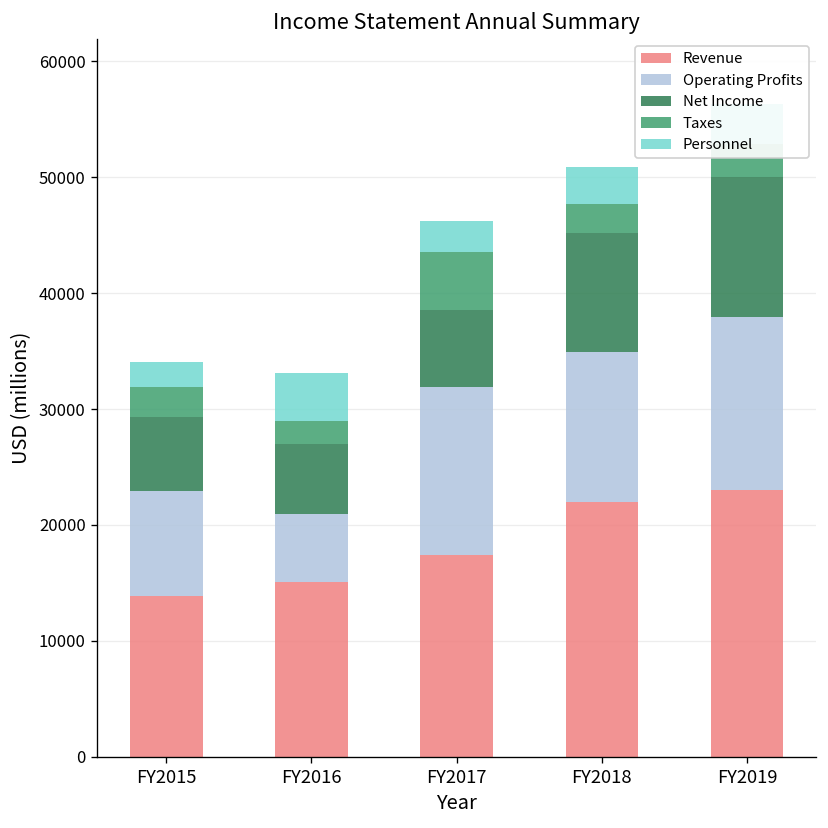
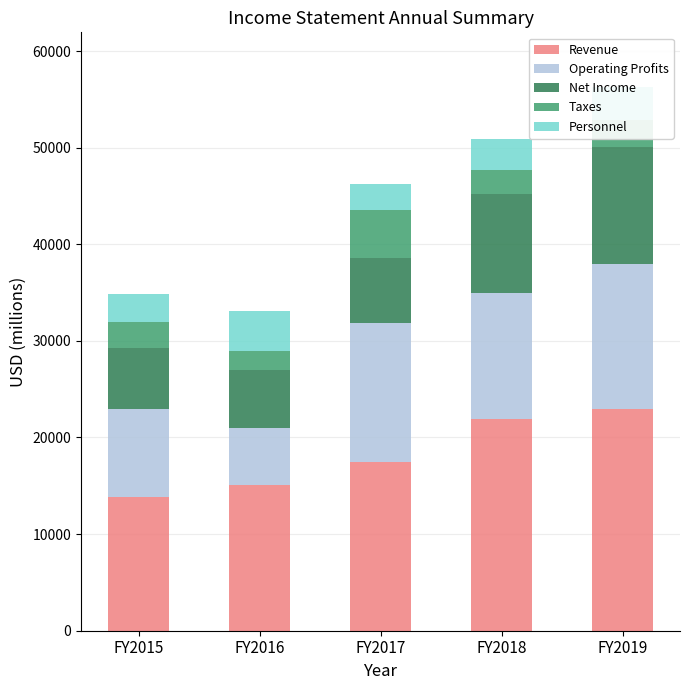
Personnel, FY2015: 2000 -> 3000
